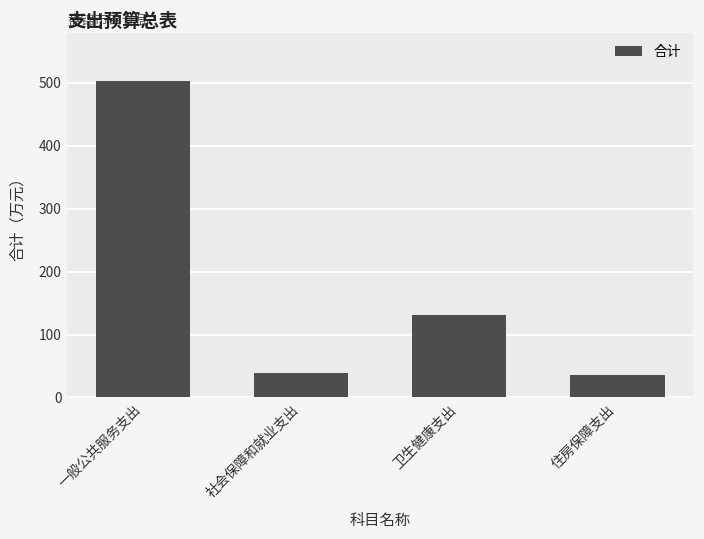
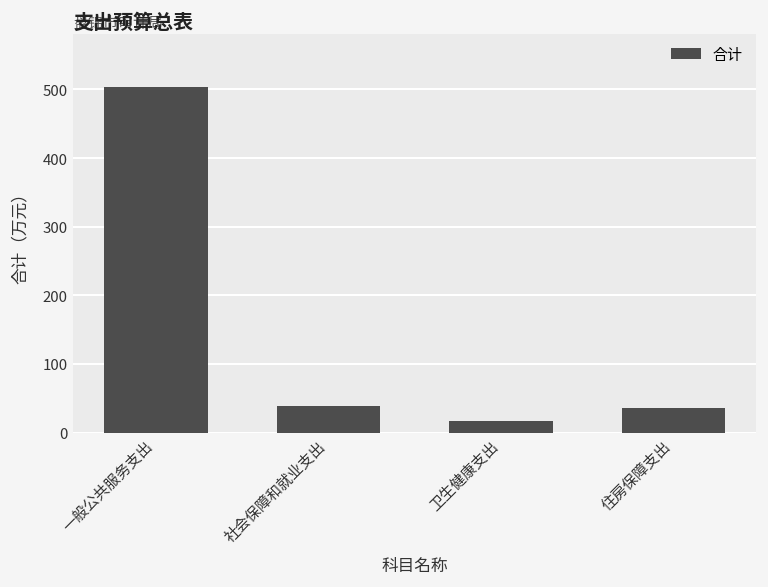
卫生健康支出: 130 -> 20
